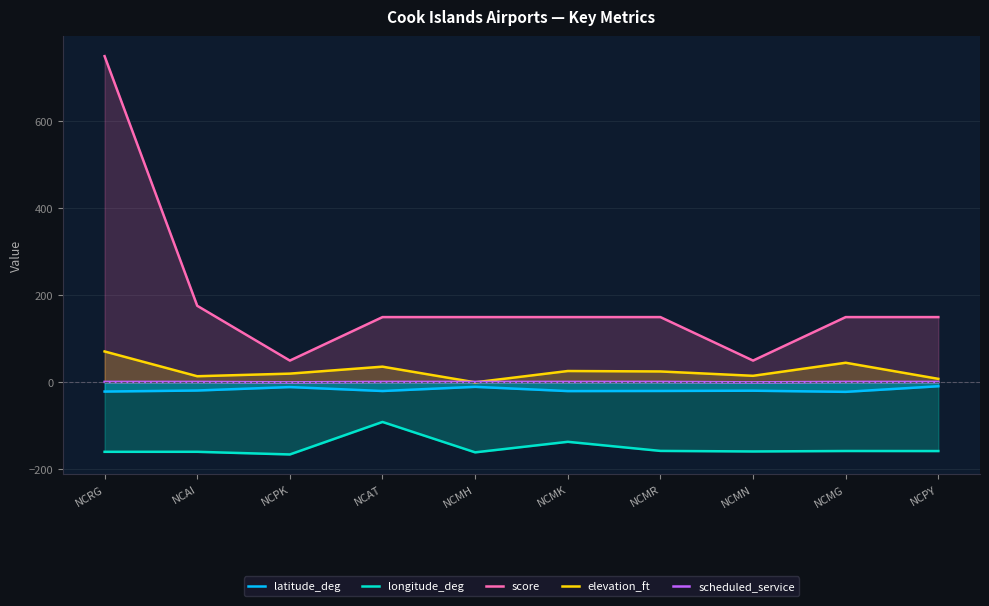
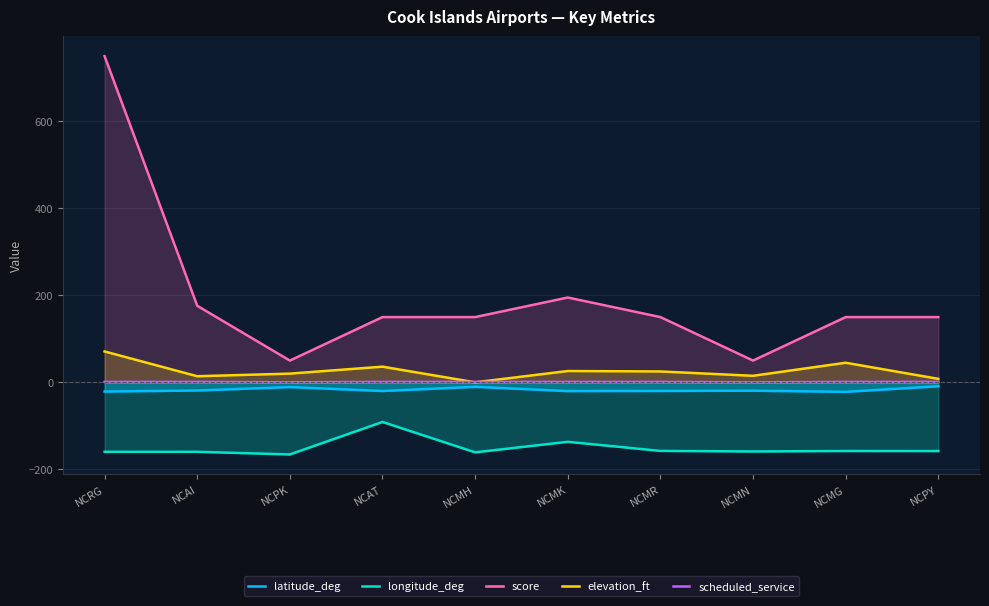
score, NCMK: 150 -> 200
